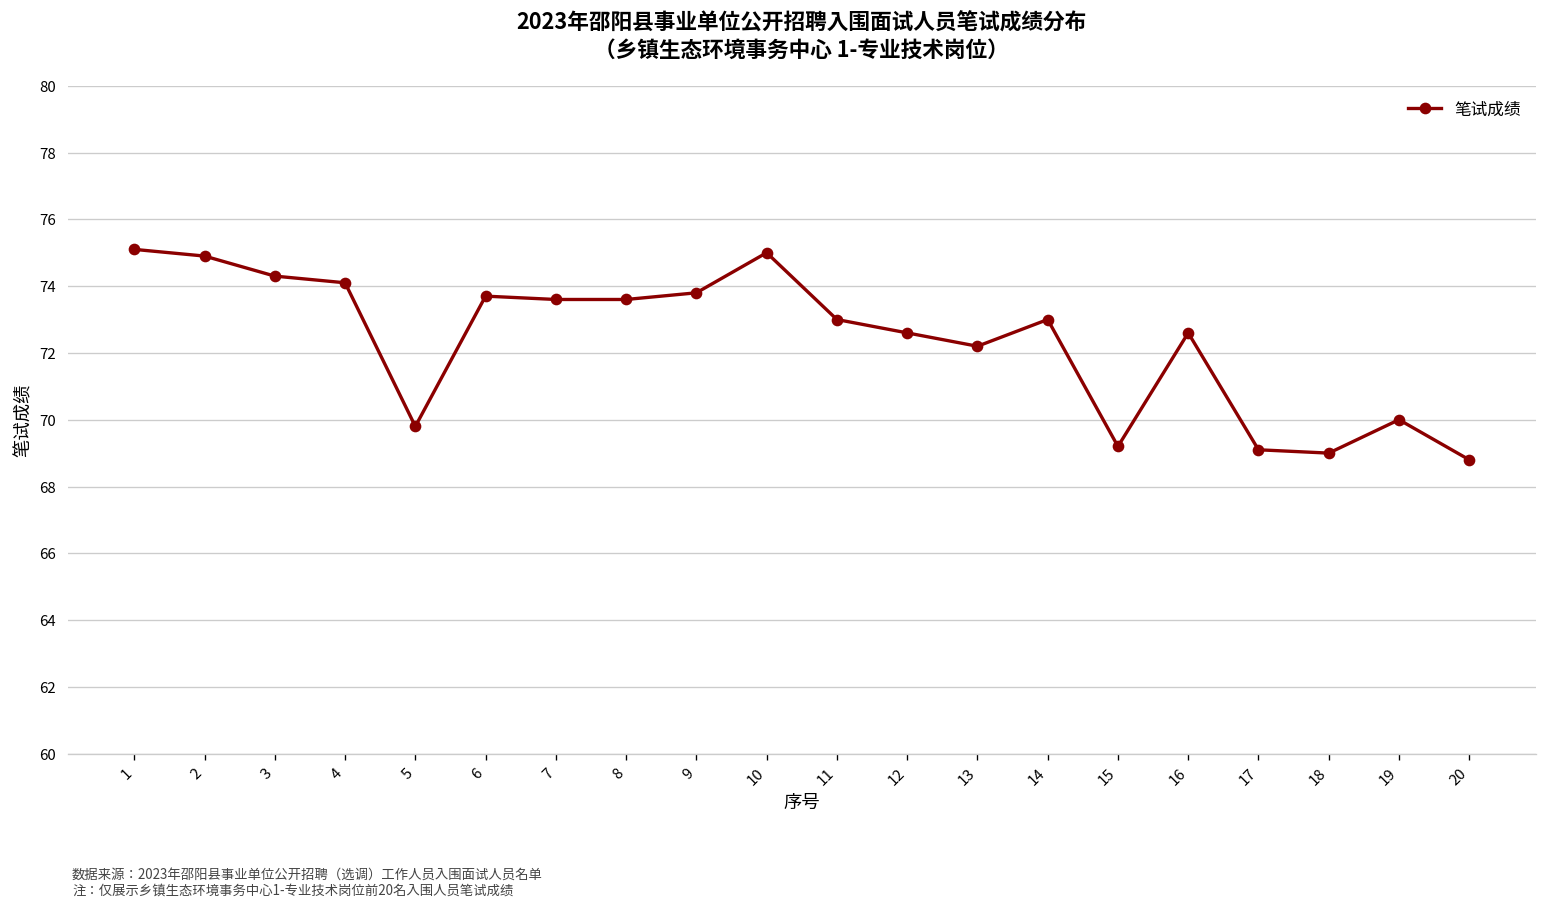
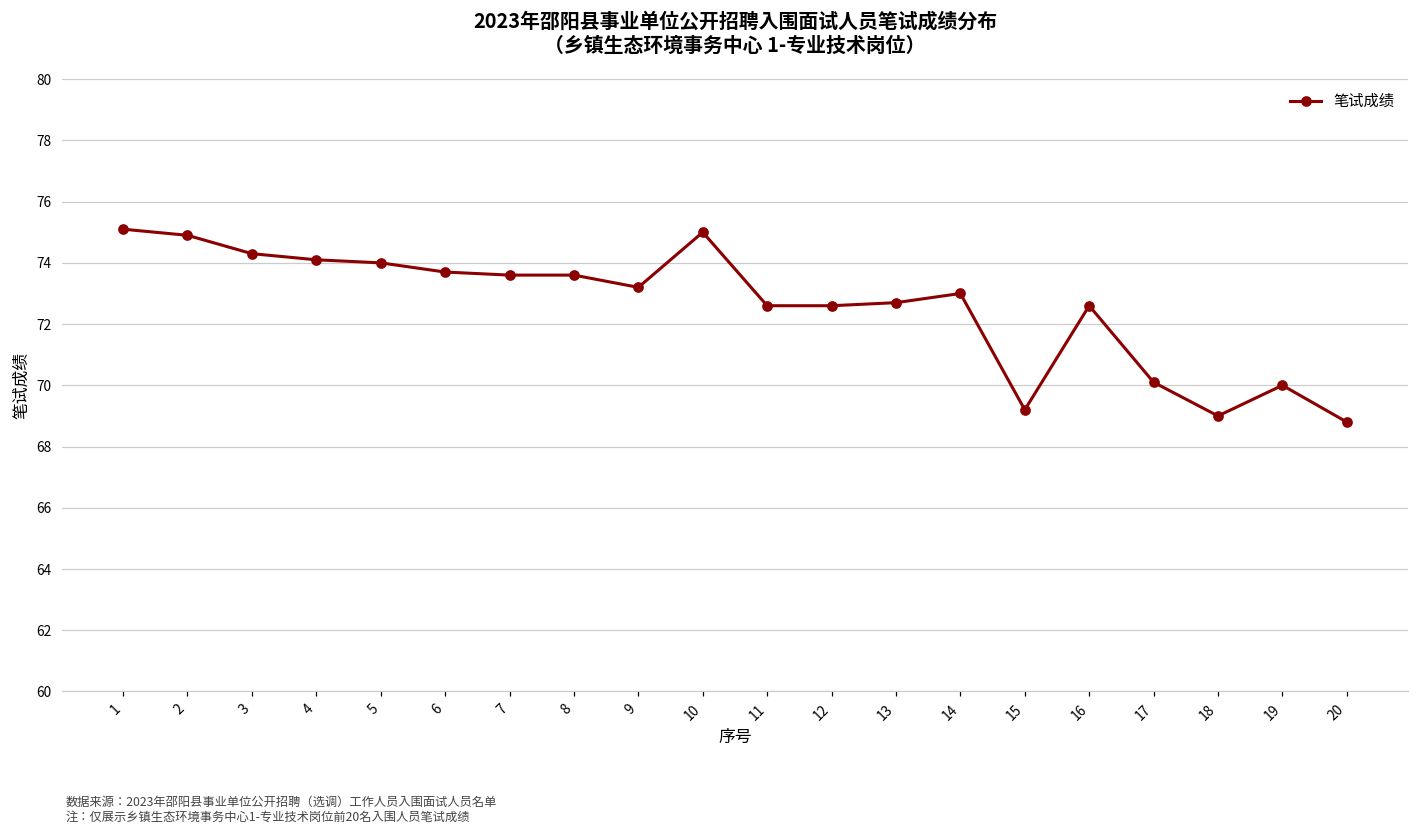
5: 69.8 -> 74.0
9: 73.8 -> 73.2
11: 73.0 -> 72.6
13: 72.2 -> 72.7
17: 69.1 -> 70.1
